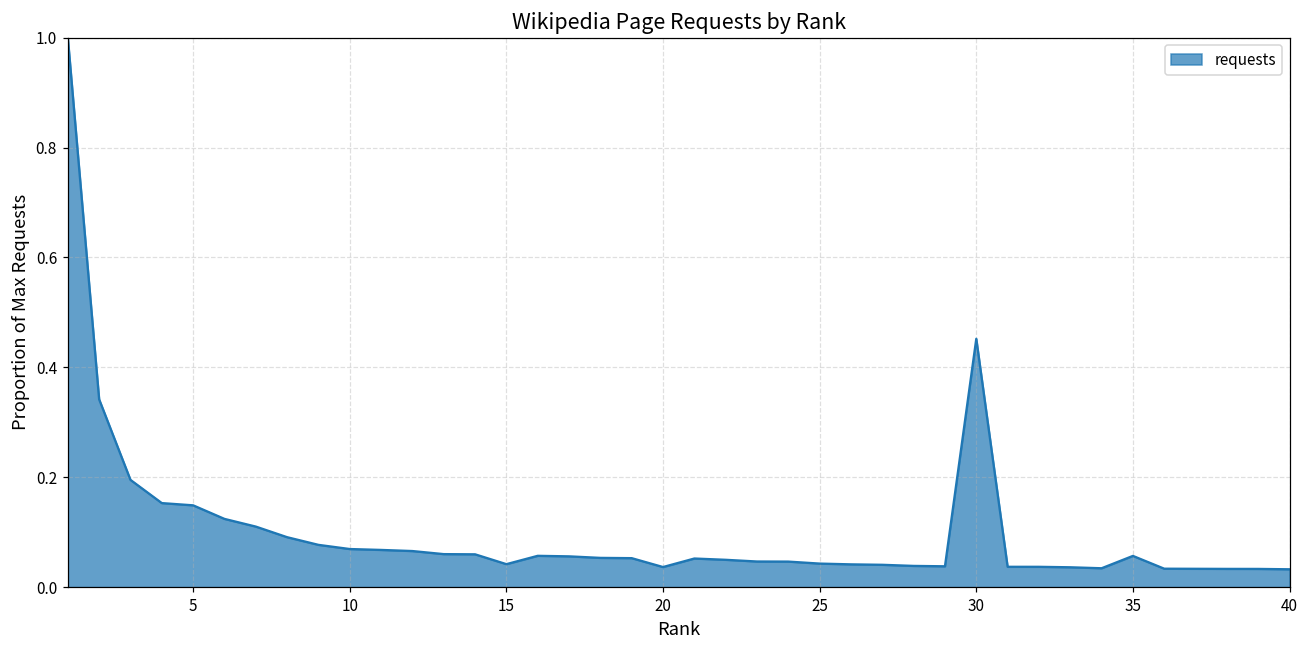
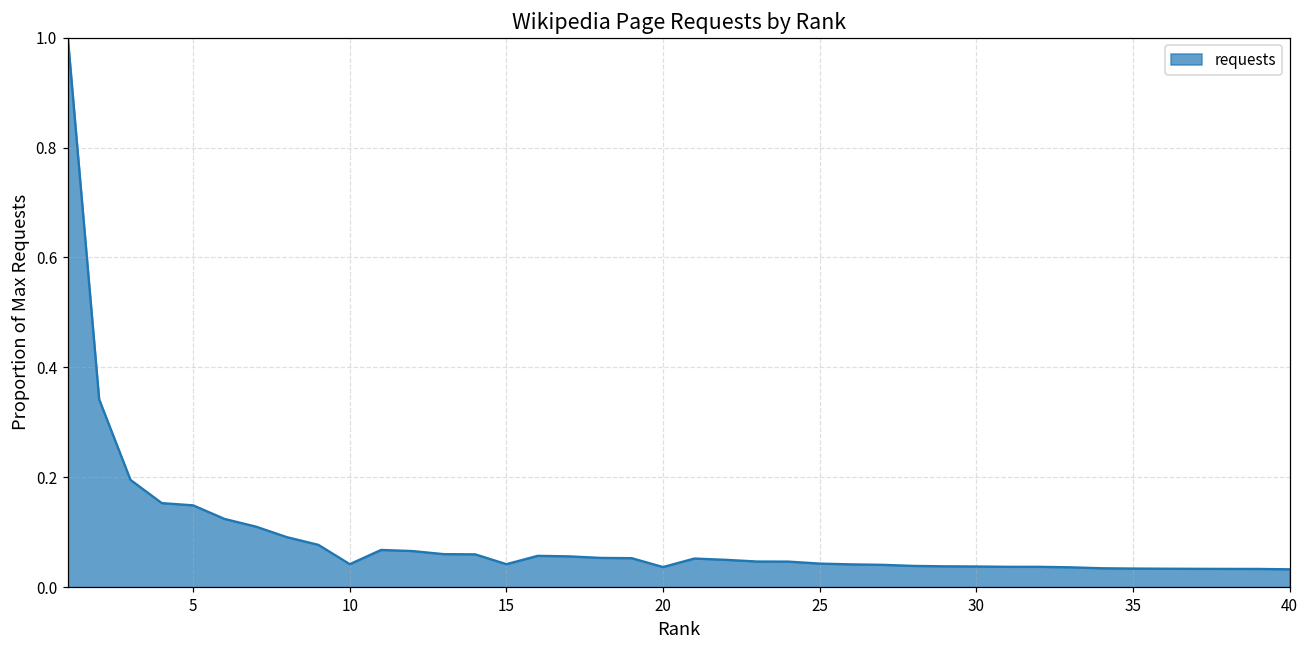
10: 0.07 -> 0.04
30: 0.45 -> 0.04
35: 0.06 -> 0.03
